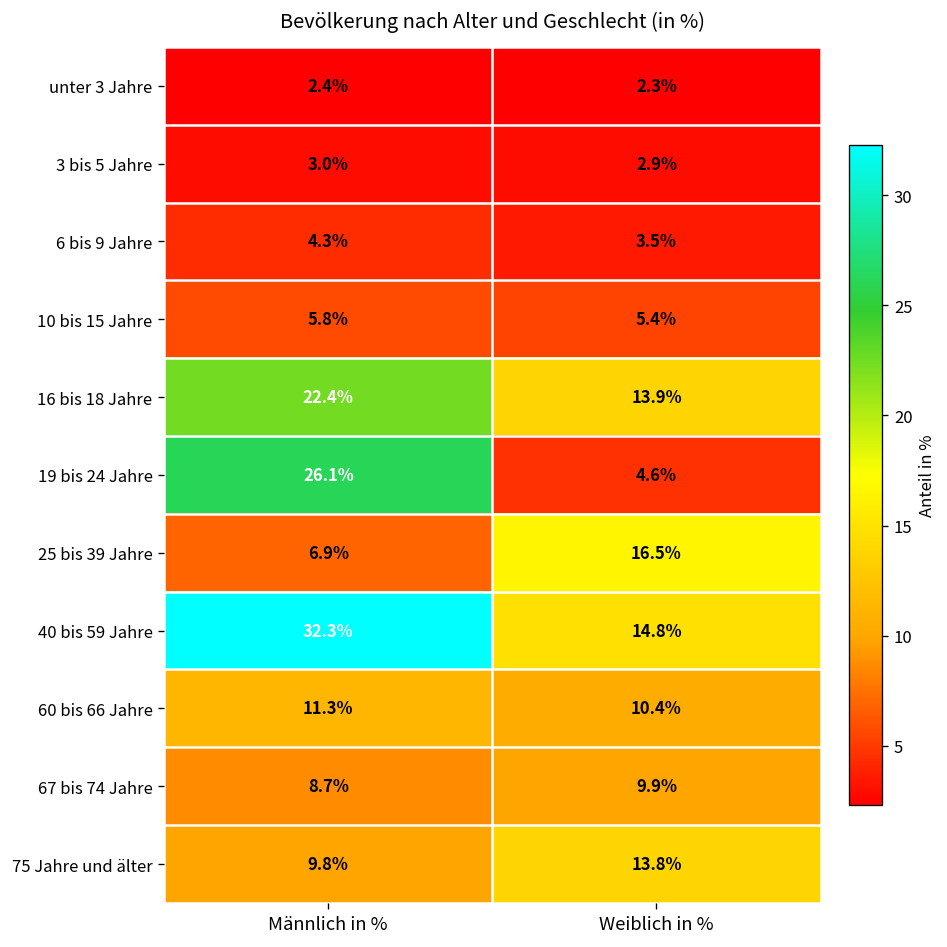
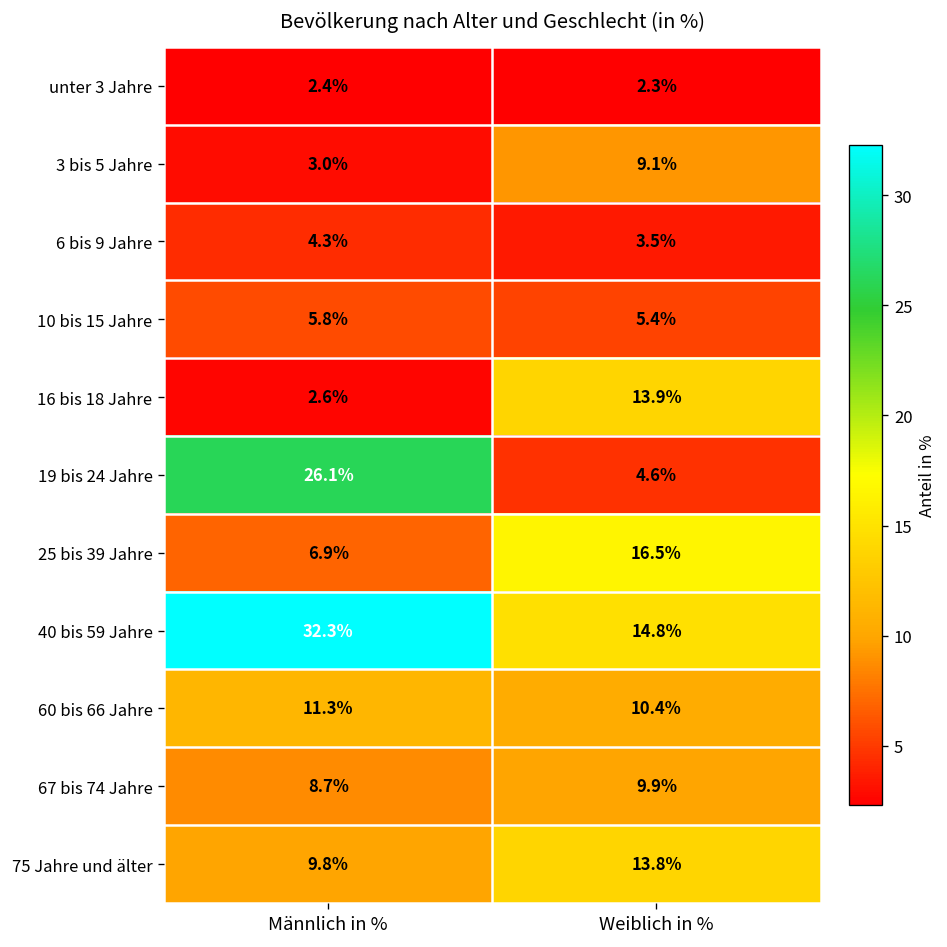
3 bis 5 Jahre, Weiblich in %: 2.9% -> 9.1%
16 bis 18 Jahre, Männlich in %: 22.4% -> 2.6%
